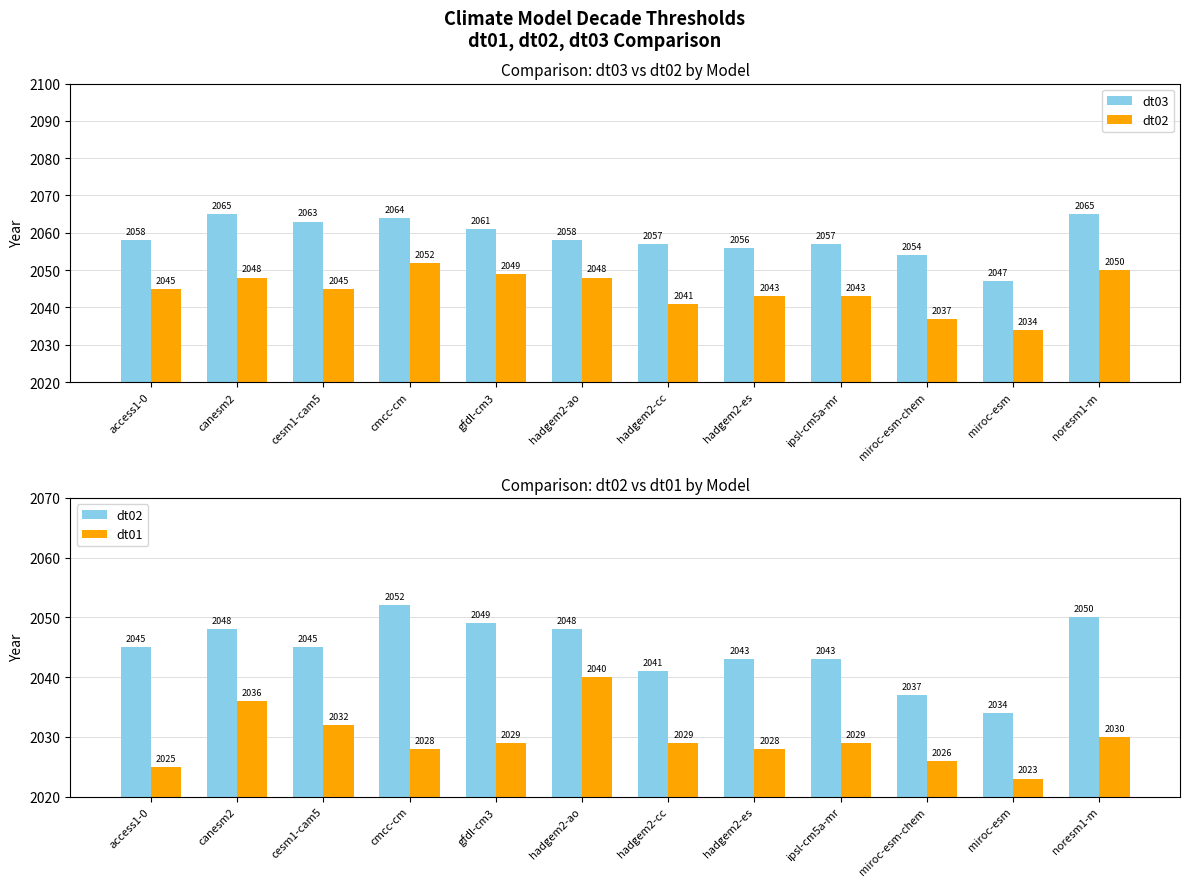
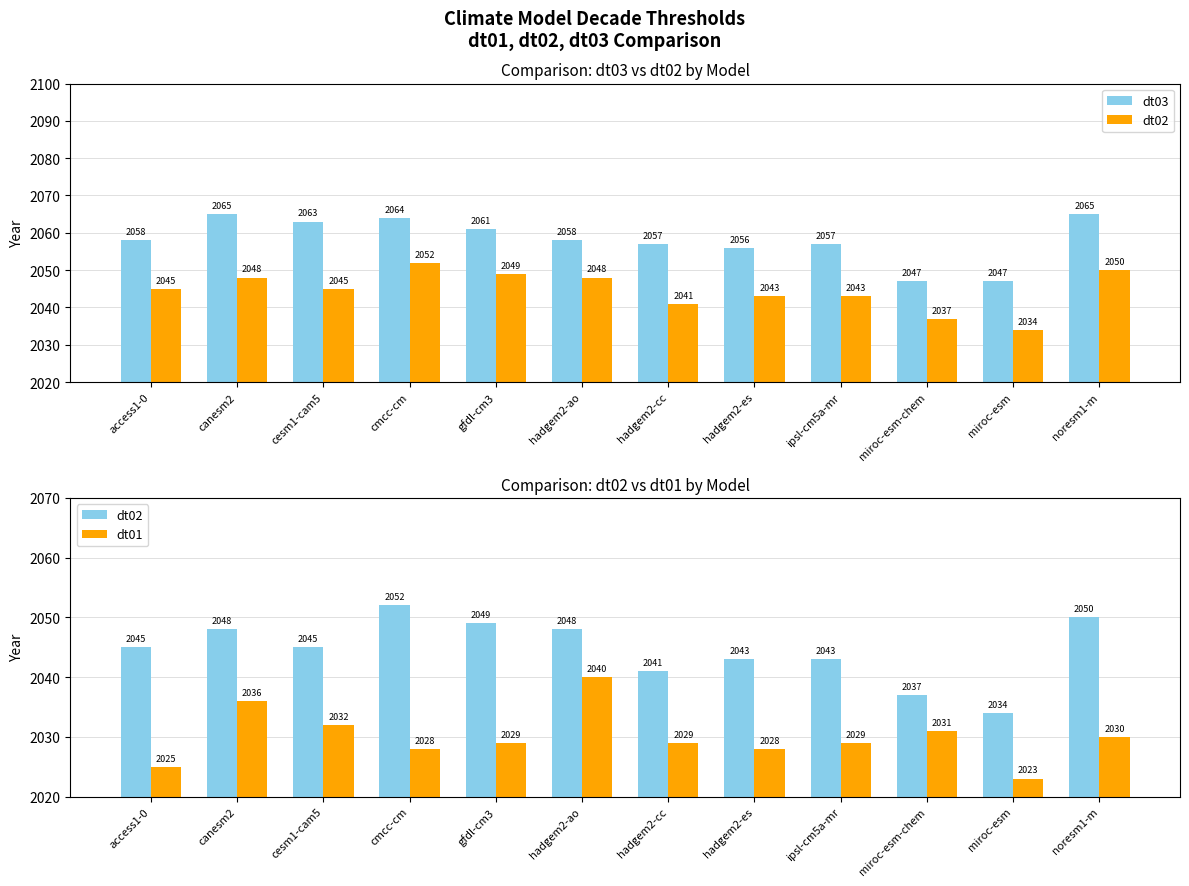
Comparison: dt03 vs dt02 by Model, dt03, miroc-esm-chem: 2054 -> 2047
Comparison: dt02 vs dt01 by Model, dt01, miroc-esm-chem: 2026 -> 2031
